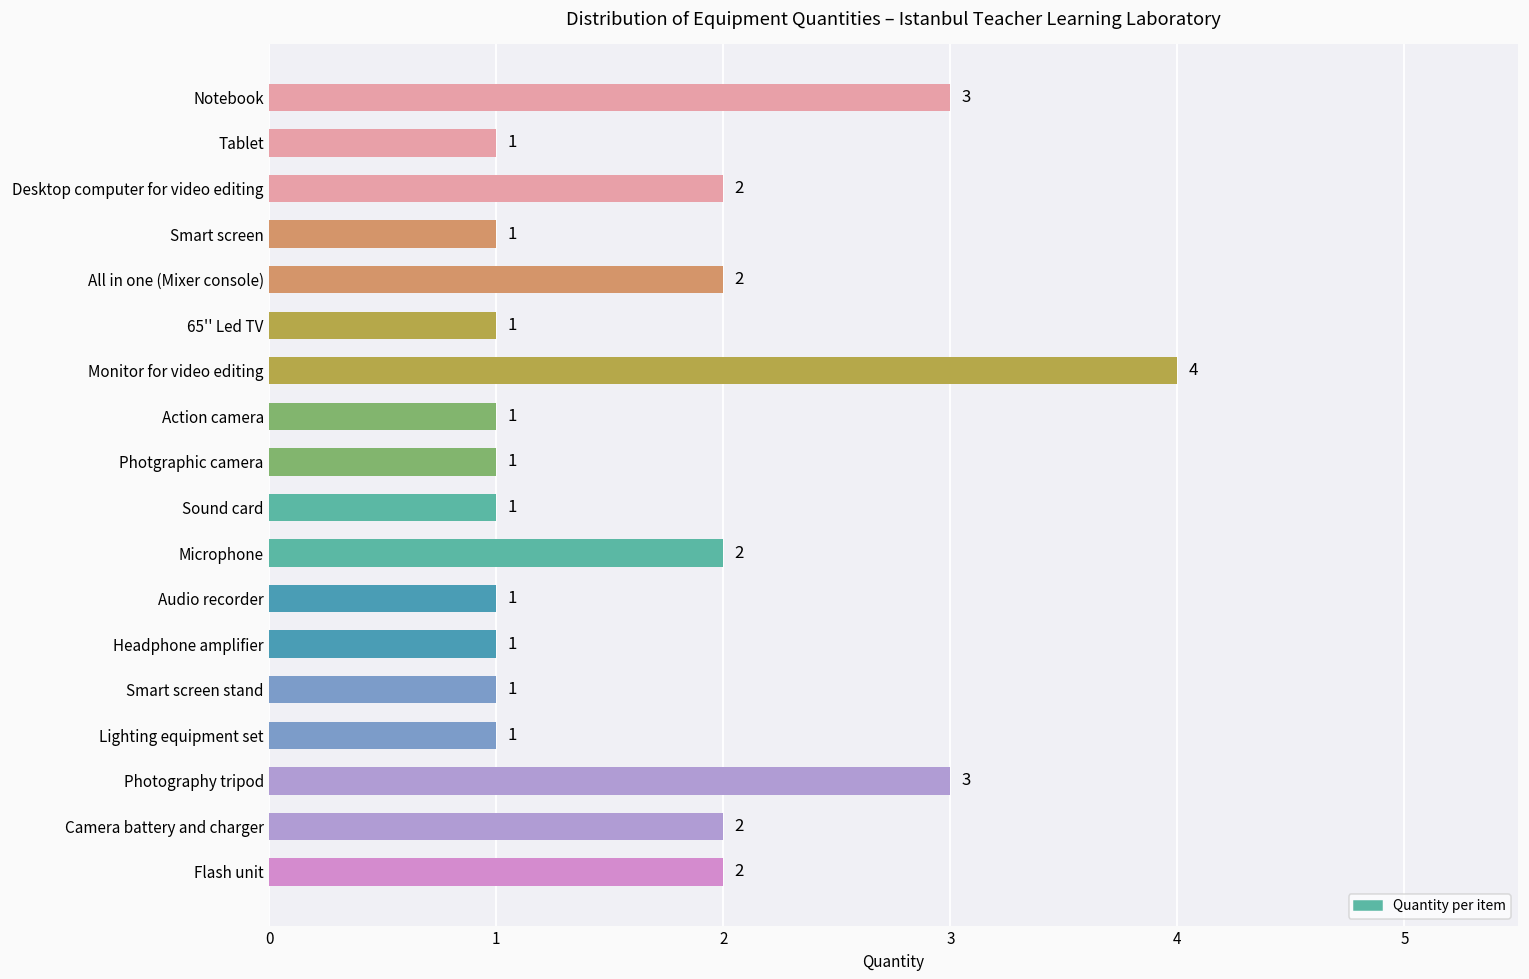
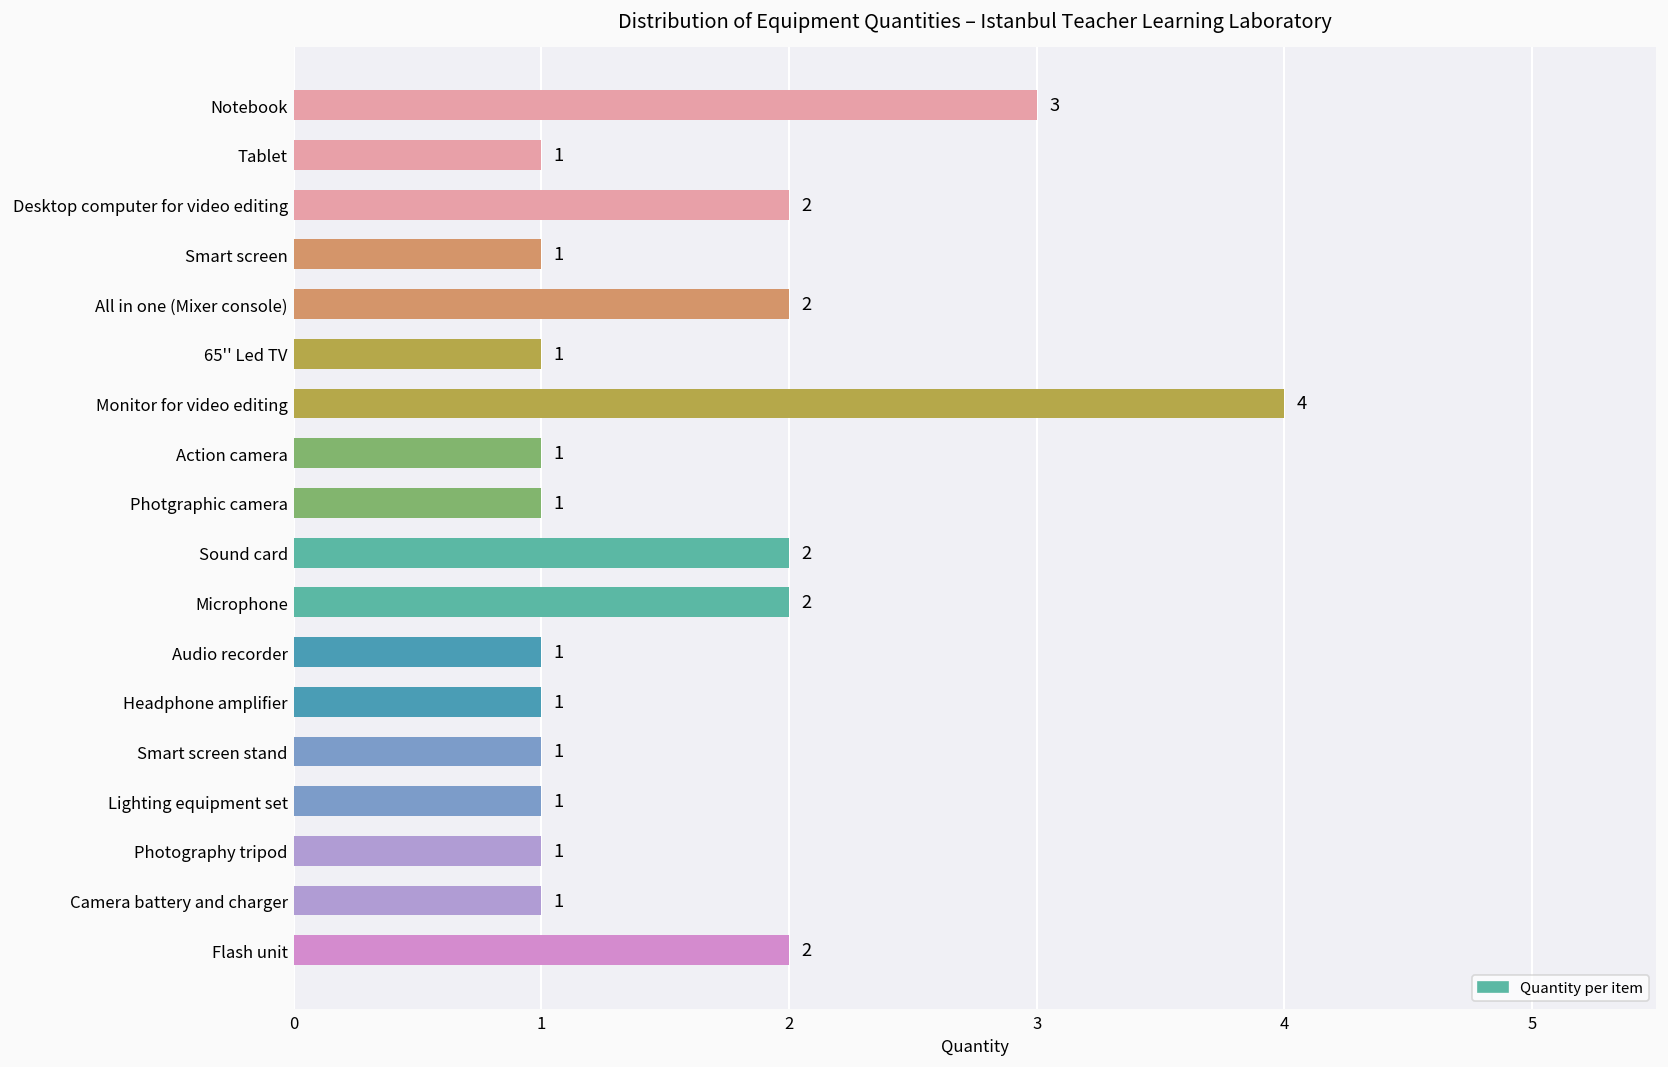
Sound card: 1 -> 2
Photography tripod: 3 -> 1
Camera battery and charger: 2 -> 1
